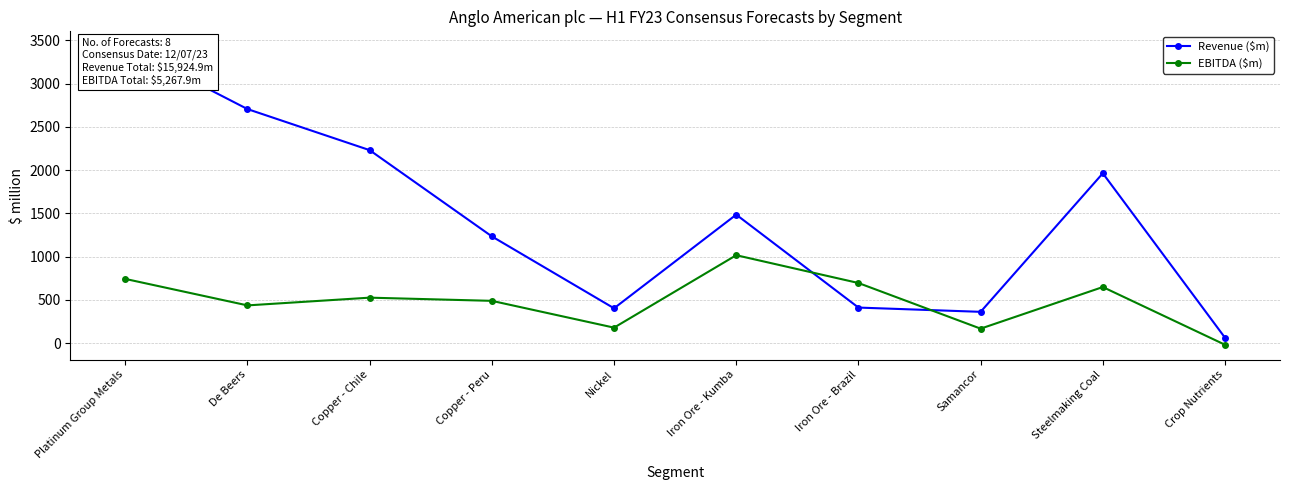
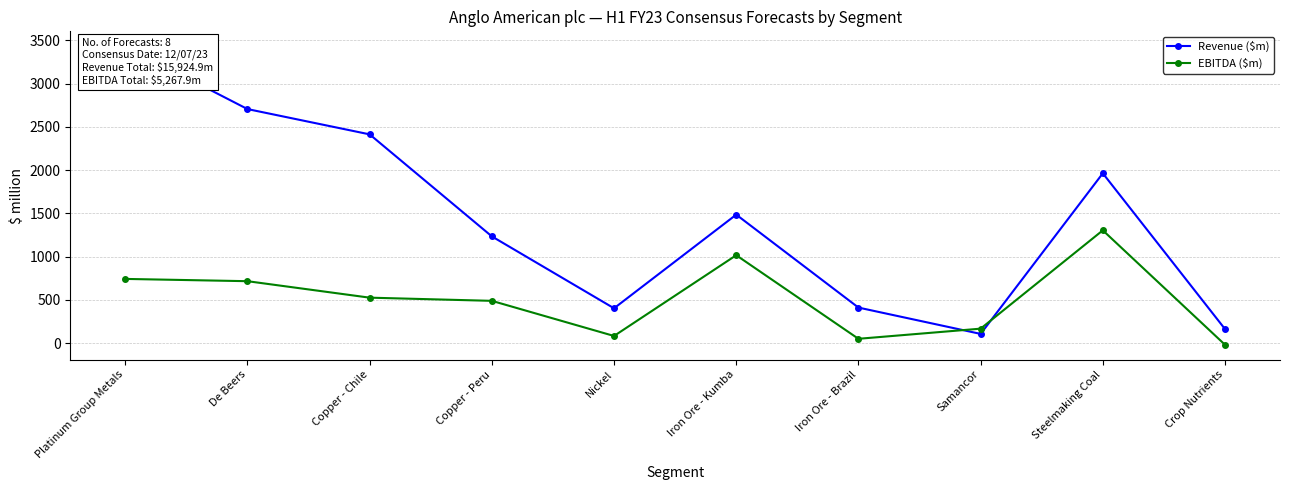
EBITDA ($m), De Beers: 400 -> 700
Revenue ($m), Copper - Chile: 2200 -> 2400
EBITDA ($m), Nickel: 200 -> 100
EBITDA ($m), Iron Ore - Brazil: 700 -> 100
Revenue ($m), Samancor: 400 -> 100
EBITDA ($m), Steelmaking Coal: 600 -> 1300
Revenue ($m), Crop Nutrients: 100 -> 200
